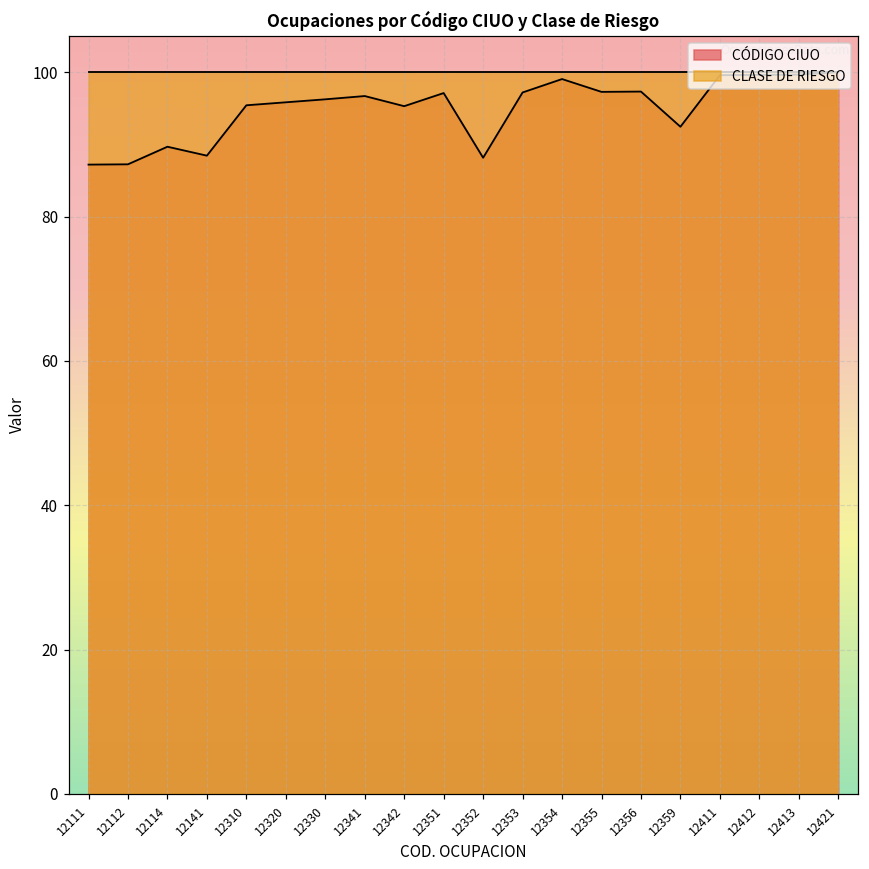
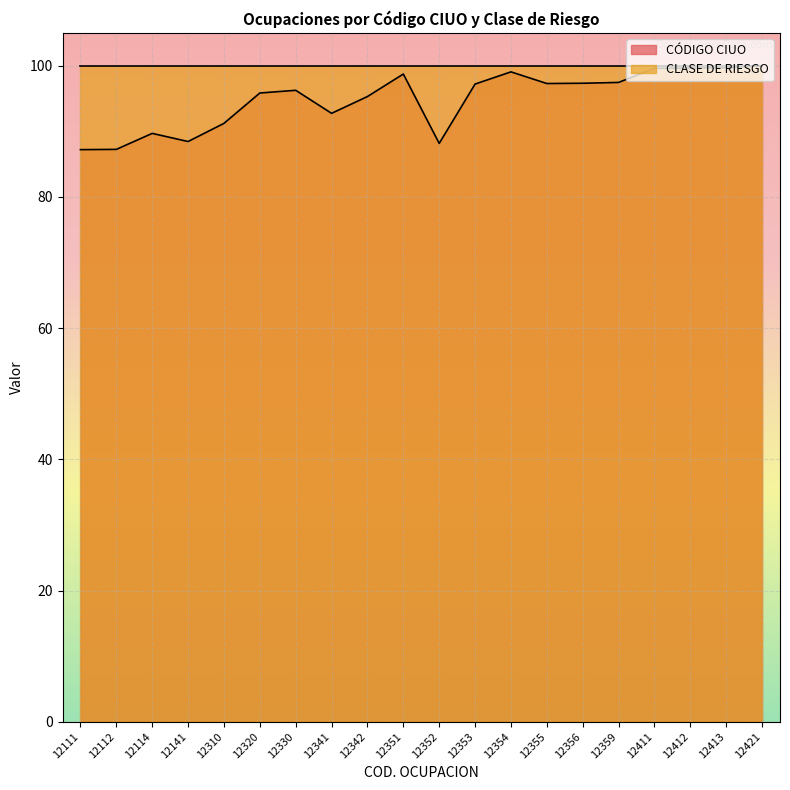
CÓDIGO CIUO, 12310: 95 -> 91
CÓDIGO CIUO, 12341: 97 -> 93
CÓDIGO CIUO, 12351: 97 -> 99
CÓDIGO CIUO, 12359: 92 -> 97
